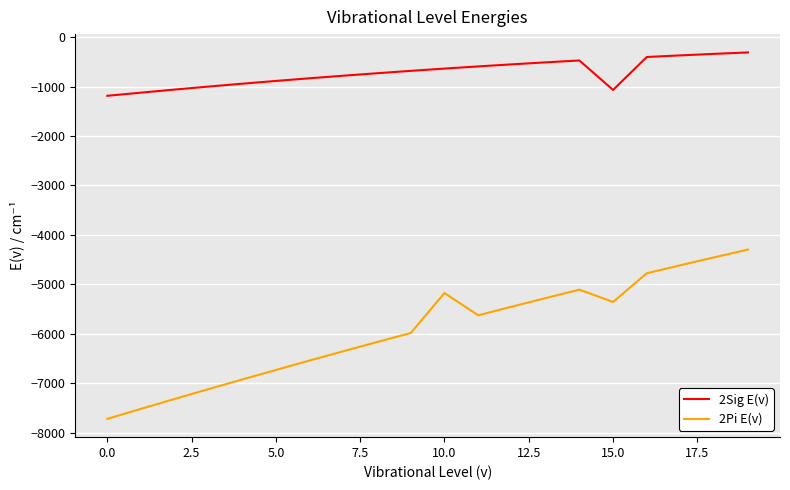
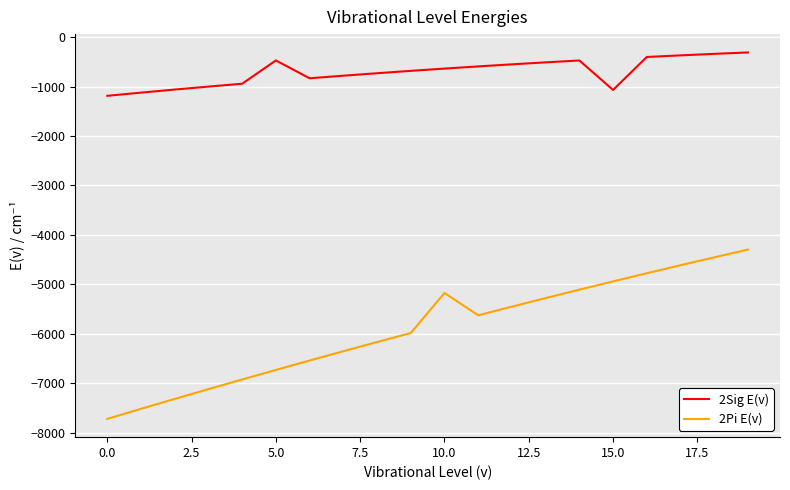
2Sig E(v), 5.0: -900 -> -500
2Pi E(v), 15.0: -5400 -> -4900
